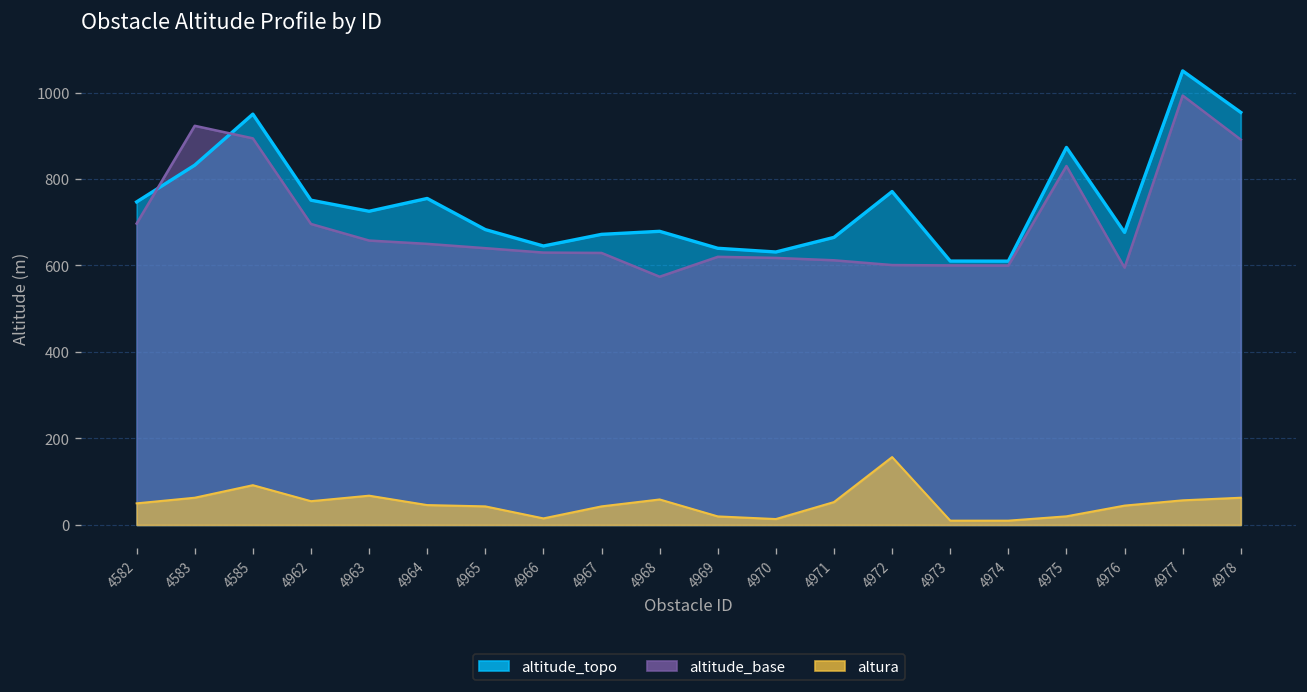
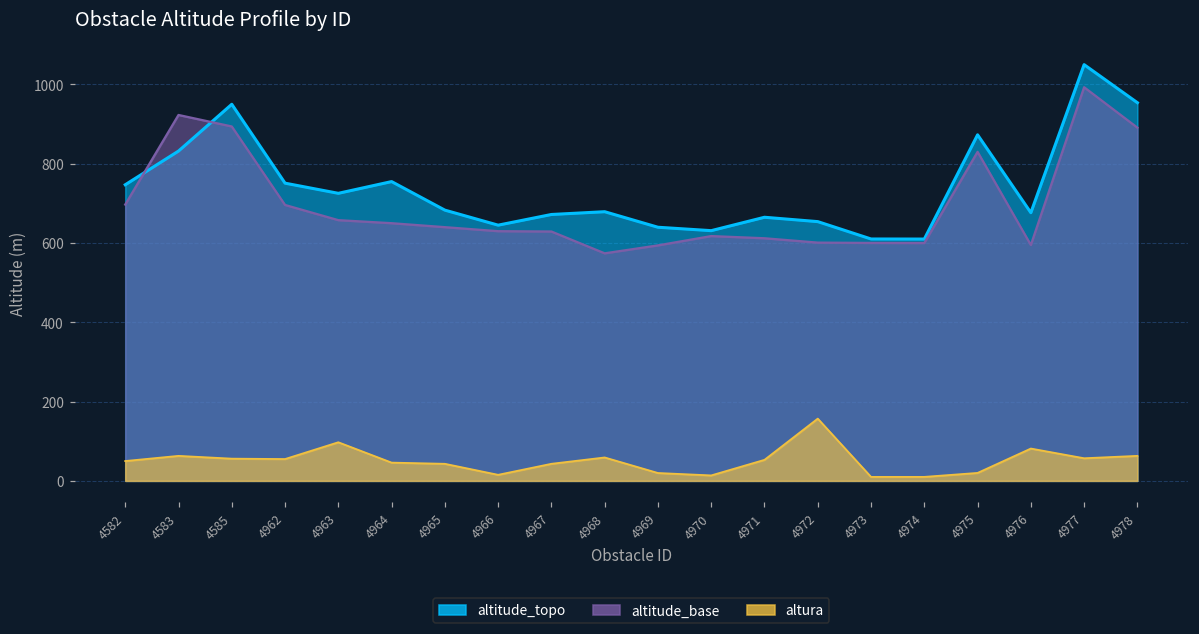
altura, 4585: 90 -> 60
altura, 4963: 70 -> 100
altitude_base, 4969: 620 -> 590
altitude_topo, 4972: 770 -> 650
altura, 4976: 40 -> 80
